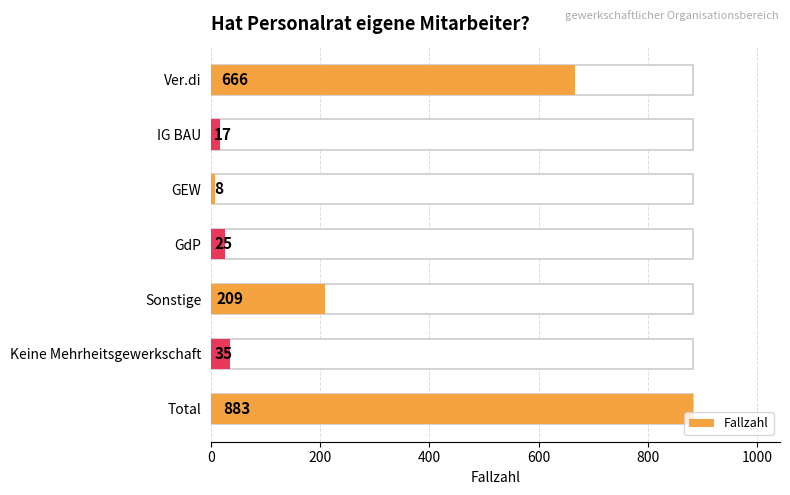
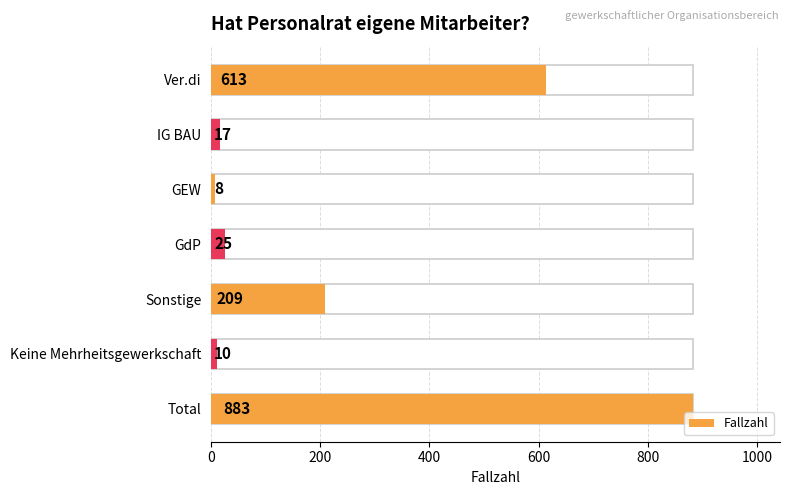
Fallzahl, Ver.di: 666 -> 613
Fallzahl, Keine Mehrheitsgewerkschaft: 35 -> 10
